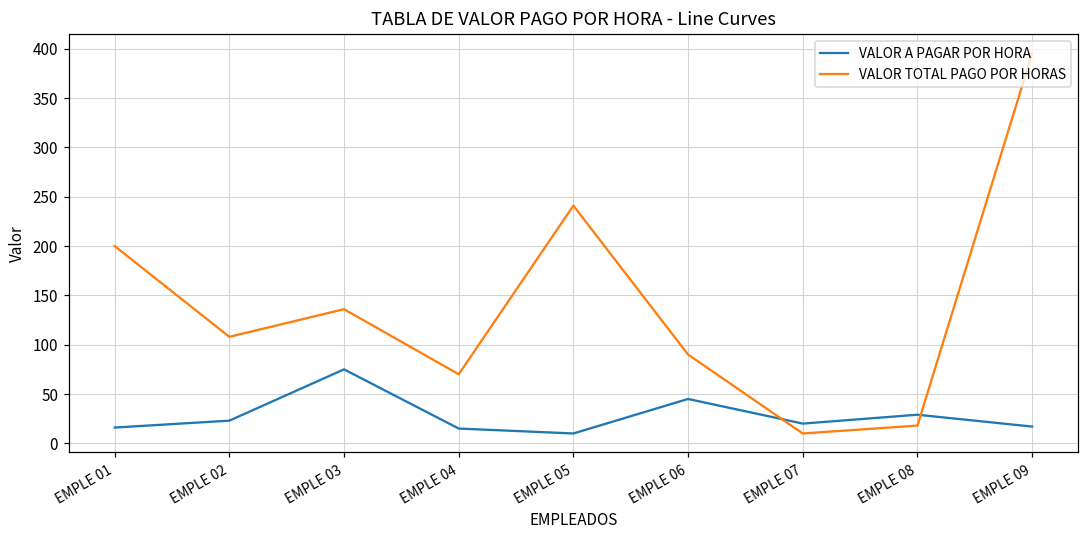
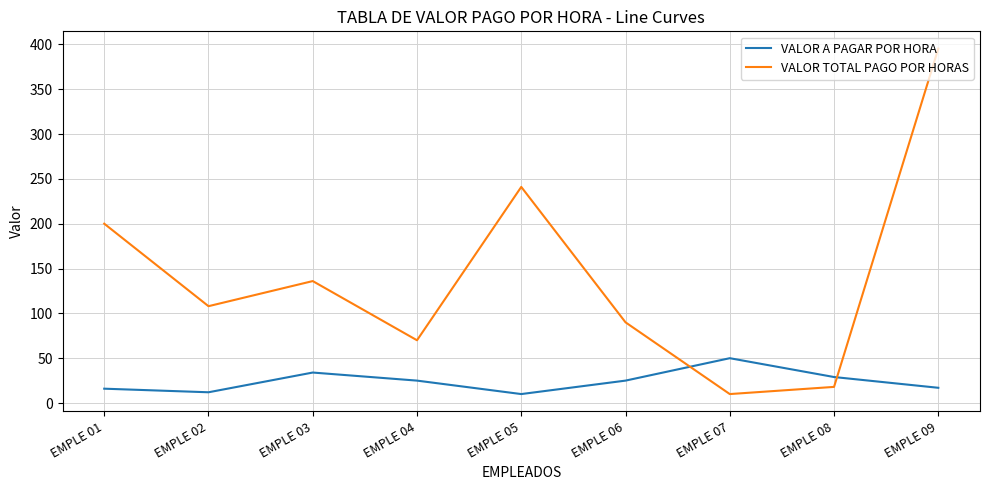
VALOR A PAGAR POR HORA, EMPLE 02: 20 -> 10
VALOR A PAGAR POR HORA, EMPLE 03: 80 -> 30
VALOR A PAGAR POR HORA, EMPLE 04: 20 -> 30
VALOR A PAGAR POR HORA, EMPLE 06: 50 -> 30
VALOR A PAGAR POR HORA, EMPLE 07: 20 -> 50
